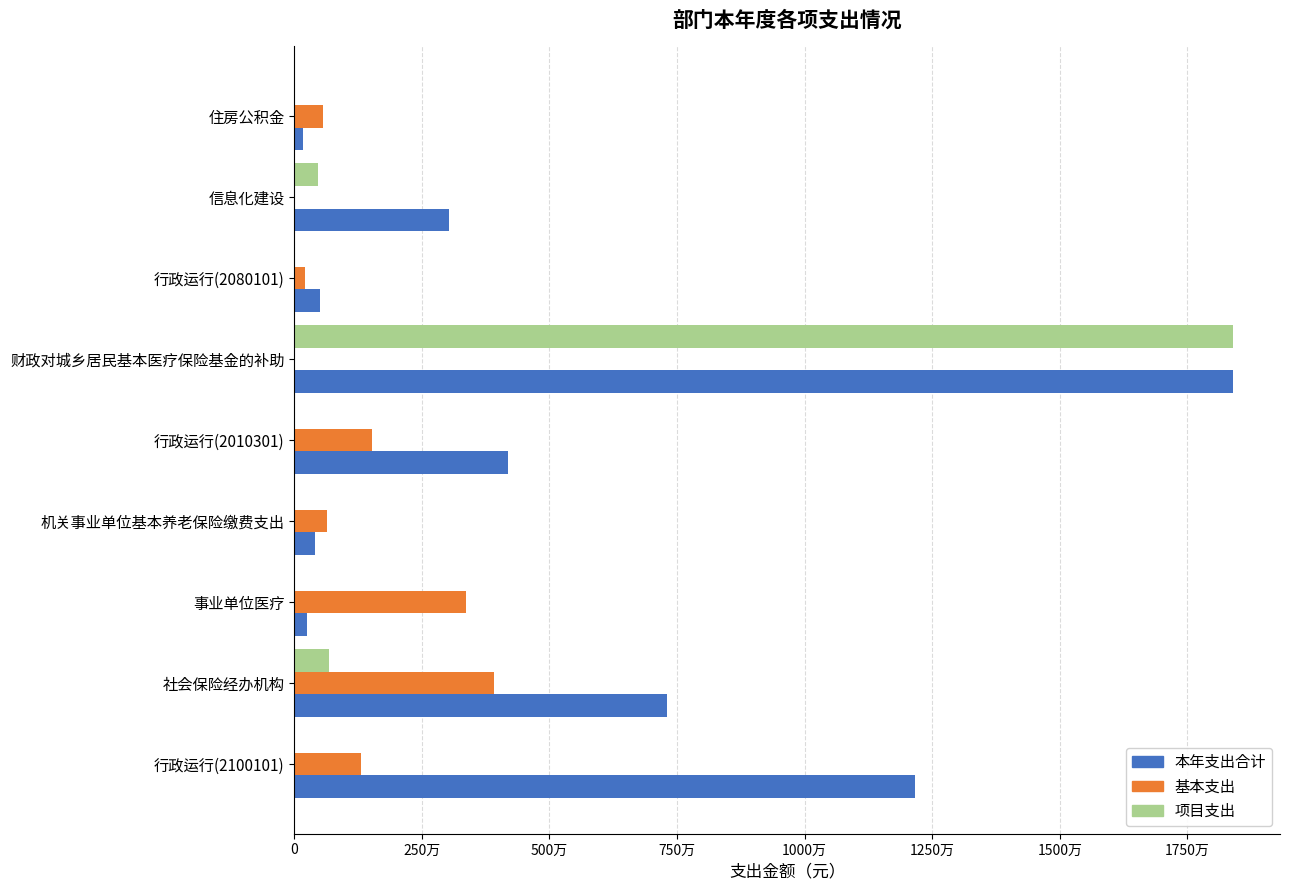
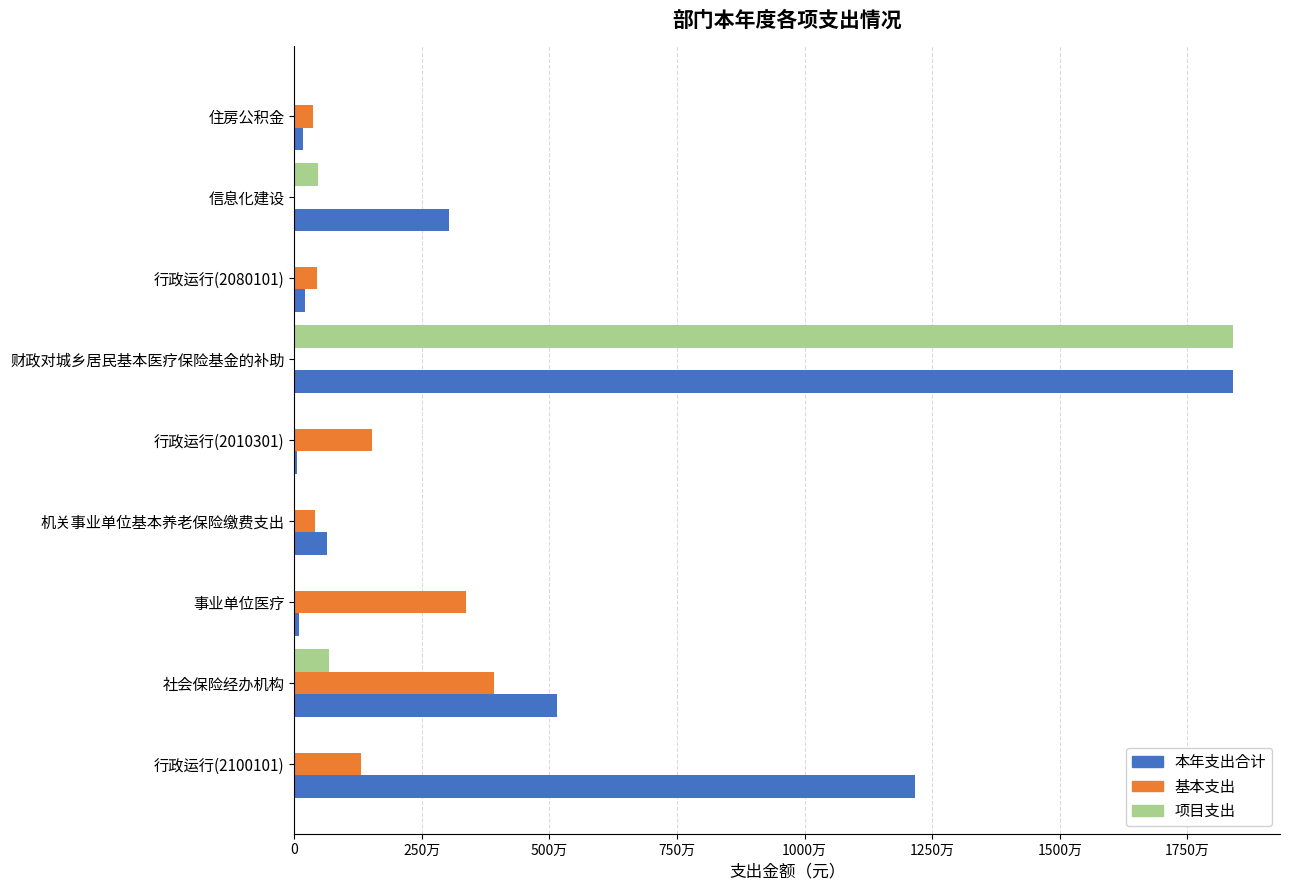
基本支出, 住房公积金: 60万 -> 40万
基本支出, 行政运行(2080101): 20万 -> 40万
本年支出合计, 行政运行(2080101): 50万 -> 20万
本年支出合计, 行政运行(2010301): 420万 -> 10万
基本支出, 机关事业单位基本养老保险缴费支出: 60万 -> 40万
本年支出合计, 机关事业单位基本养老保险缴费支出: 40万 -> 60万
本年支出合计, 事业单位医疗: 30万 -> 10万
本年支出合计, 社会保险经办机构: 730万 -> 510万
